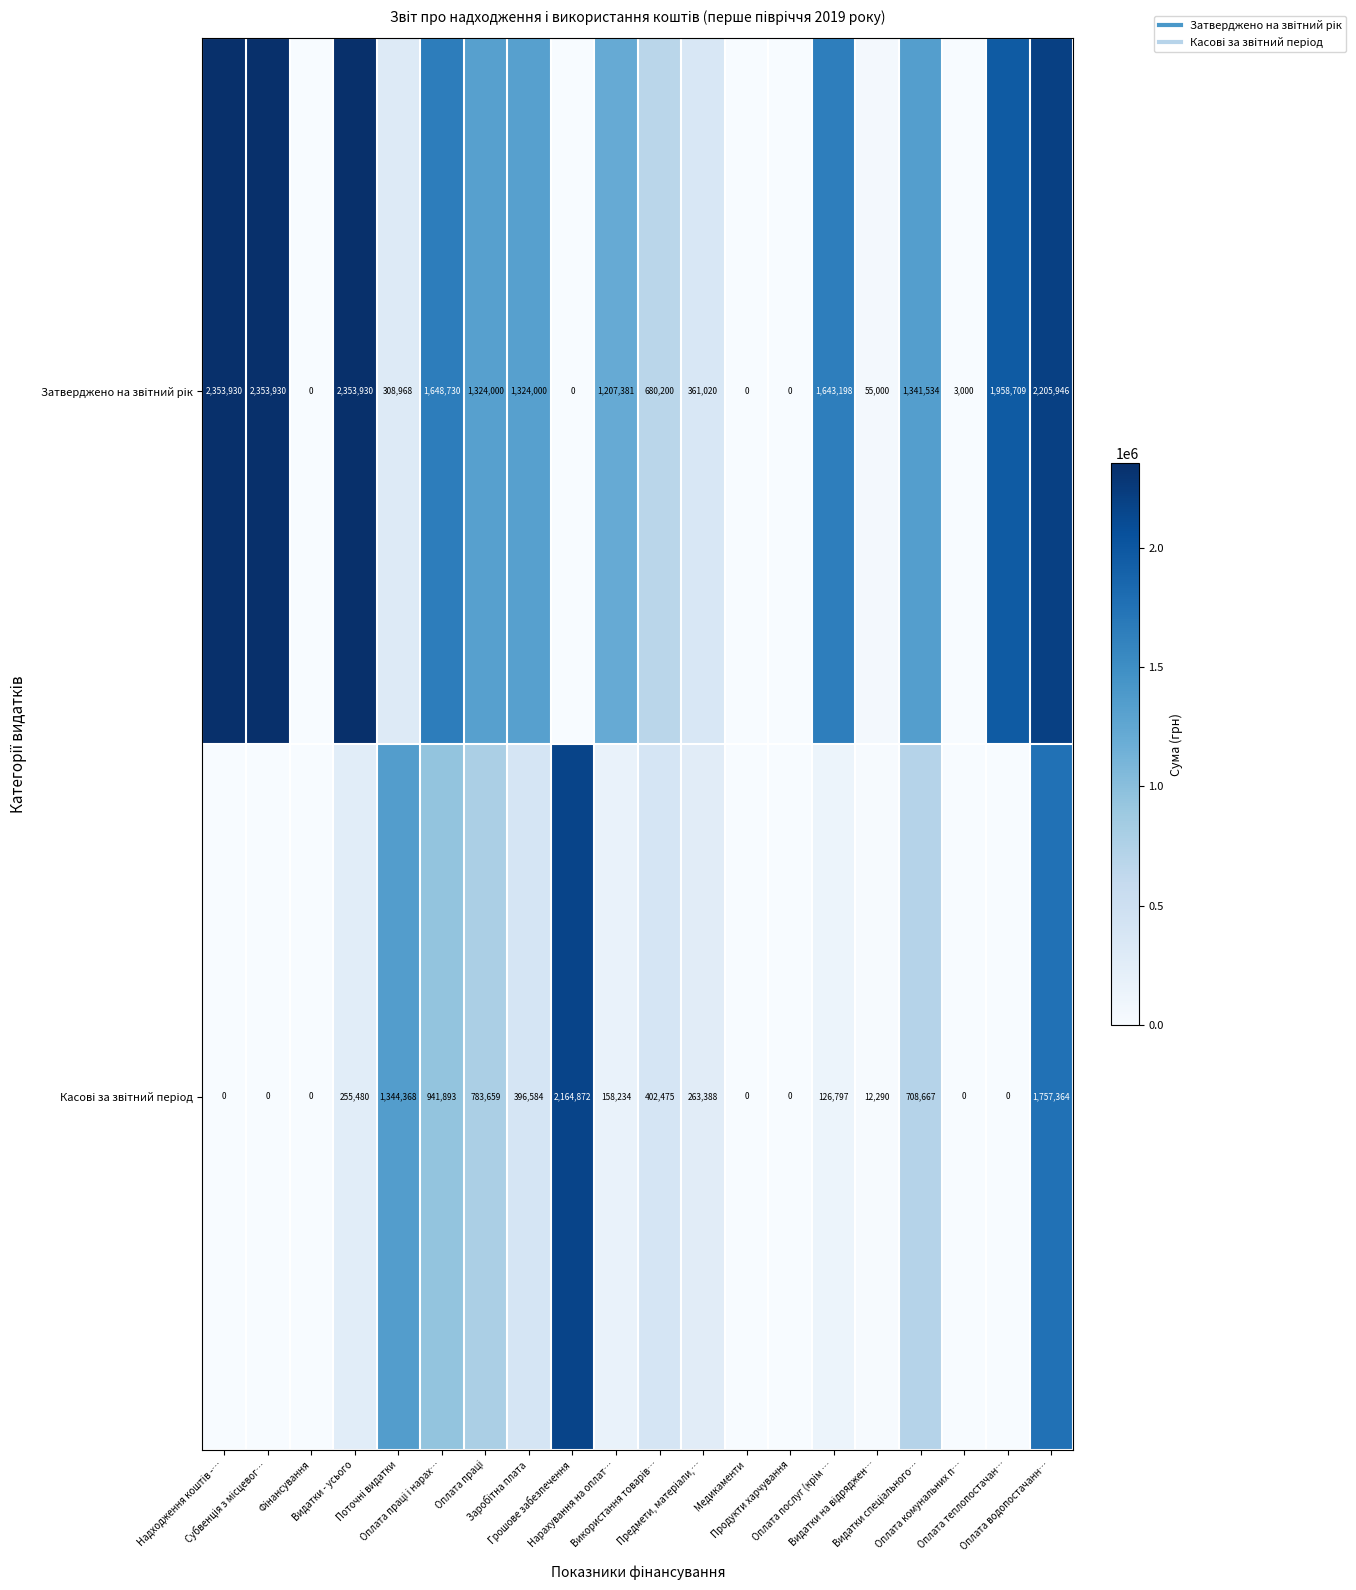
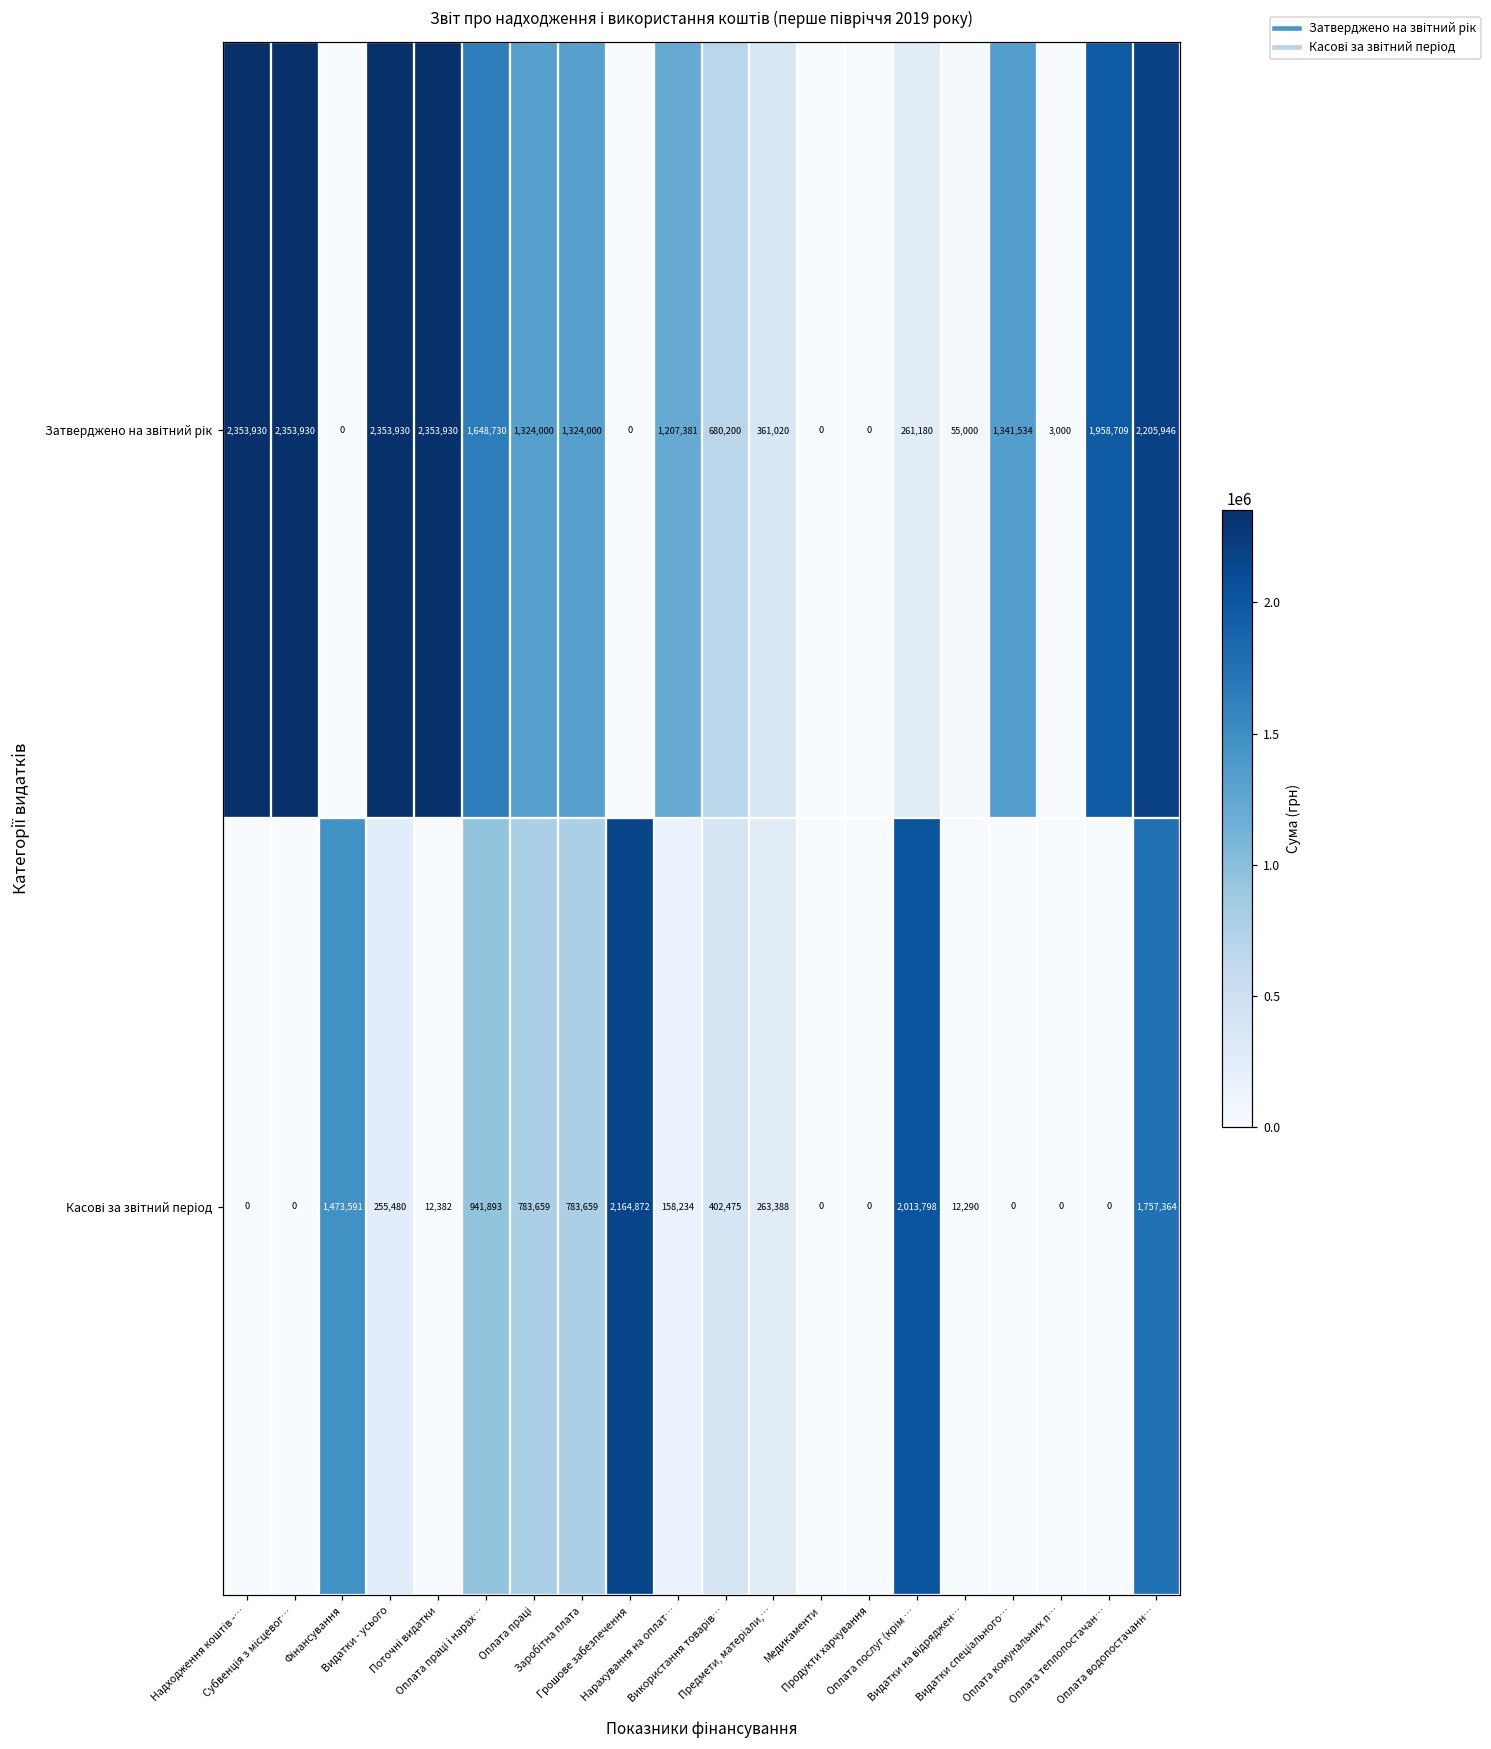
Затверджено на звітний рік, Поточні видатки: 308,968 -> 2,353,930
Затверджено на звітний рік, Оплата послуг (крім …: 1,643,198 -> 261,180
Касові за звітний період, Фінансування: 0 -> 1,473,591
Касові за звітний період, Поточні видатки: 1,344,368 -> 12,382
Касові за звітний період, Заробітна плата: 396,584 -> 783,659
Касові за звітний період, Оплата послуг (крім …: 126,797 -> 2,013,798
Касові за звітний період, Видатки спеціального…: 708,667 -> 0
